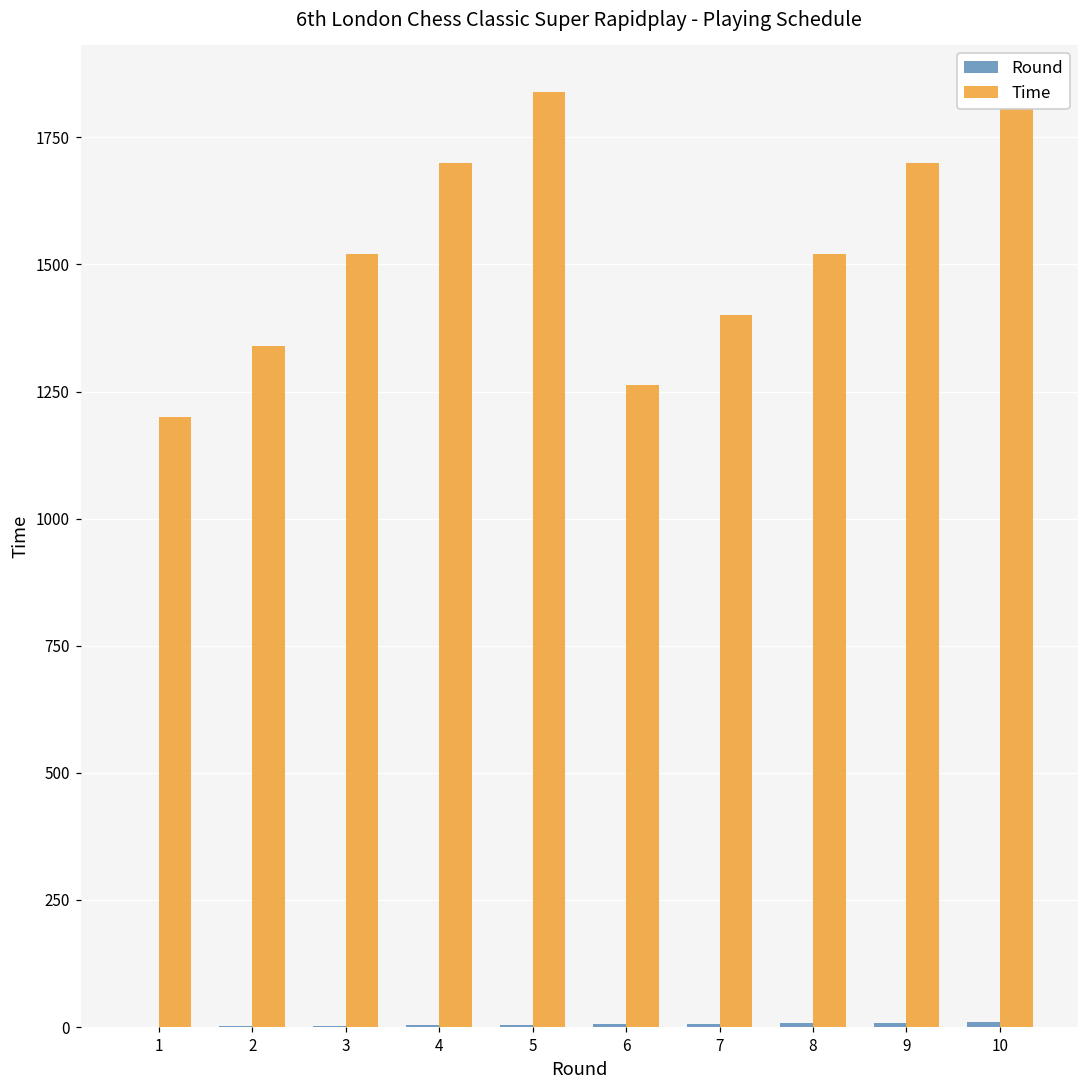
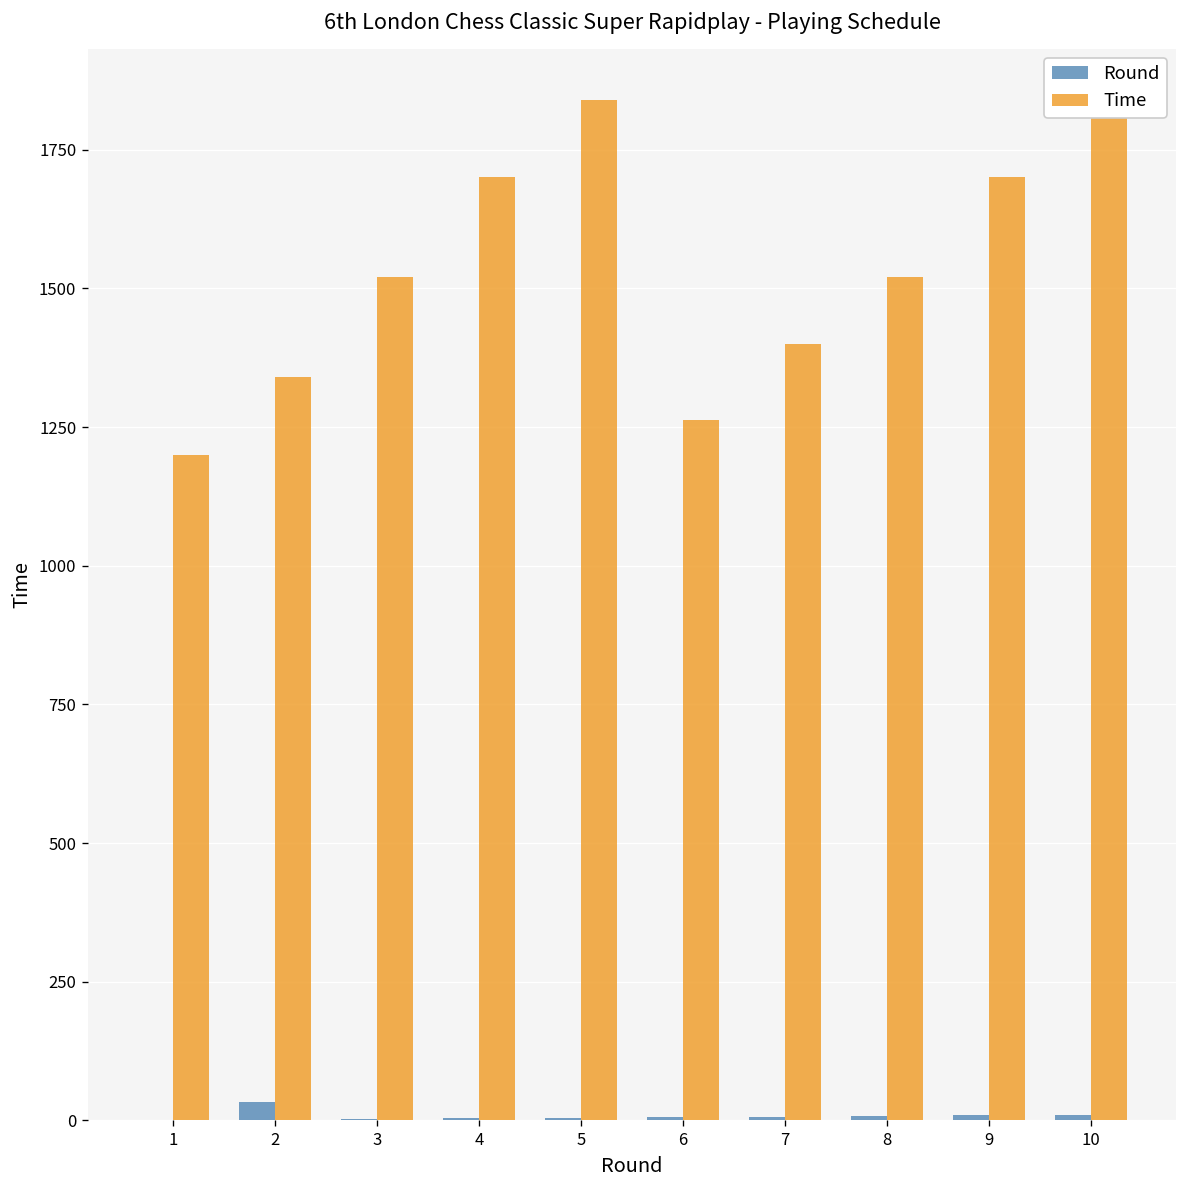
Round, 2: 0 -> 30
